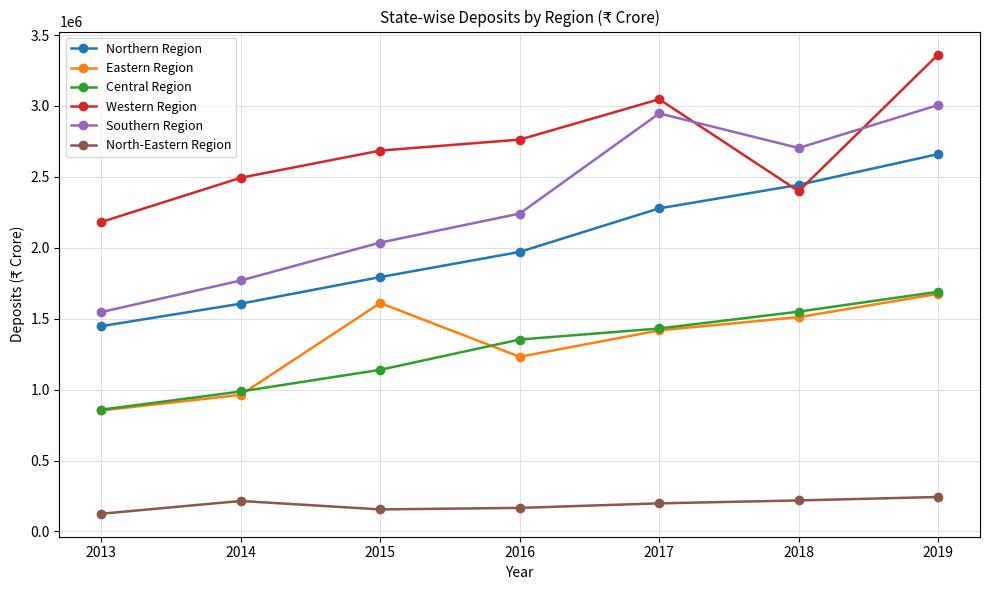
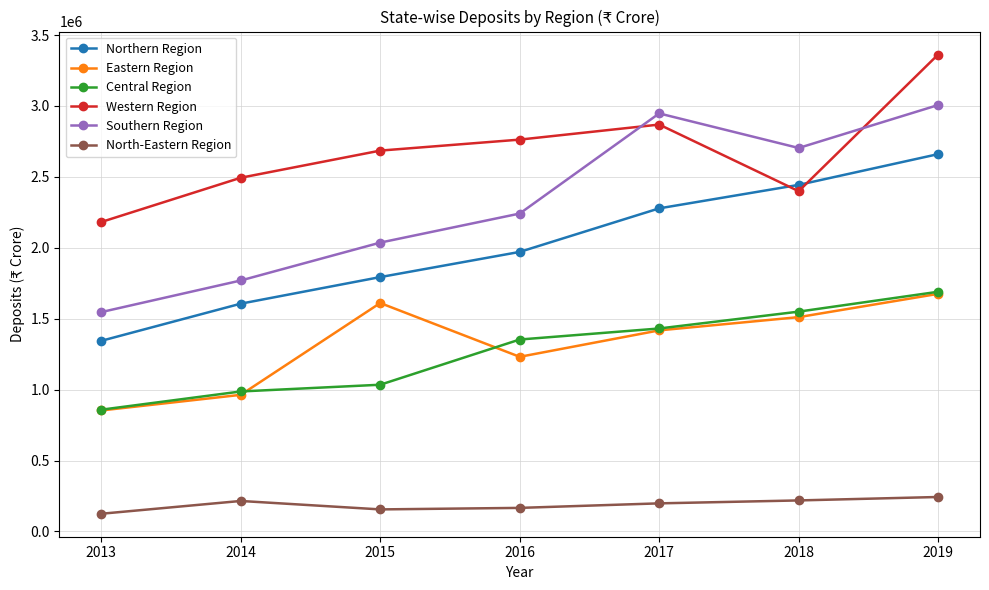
Northern Region, 2013: 1450000 -> 1340000
Central Region, 2015: 1140000 -> 1030000
Western Region, 2017: 3050000 -> 2870000
